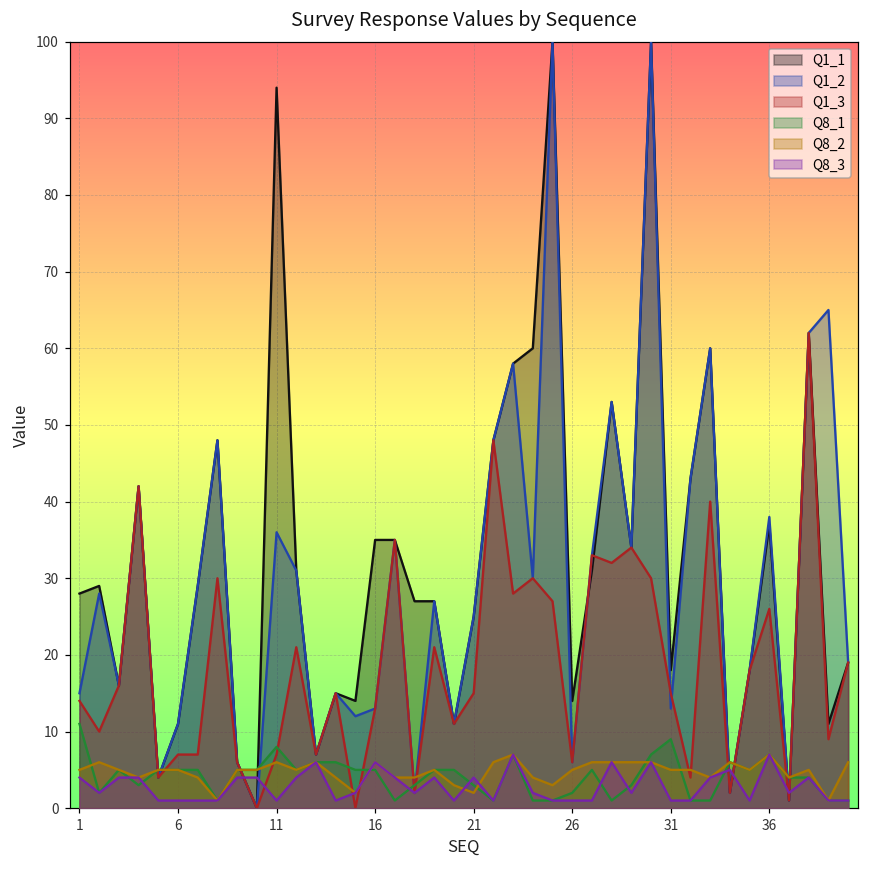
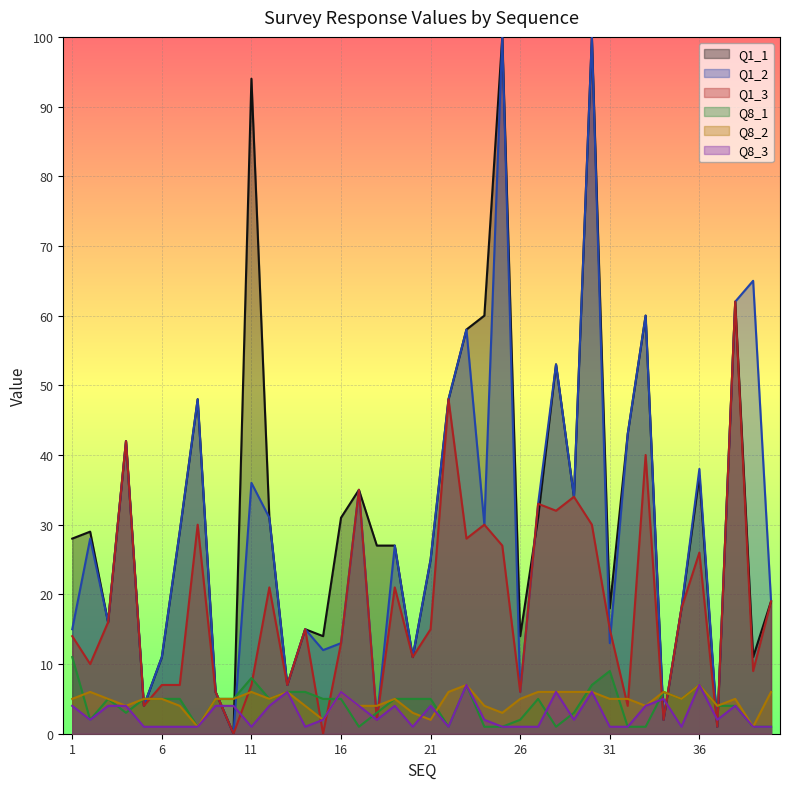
Q1_1, 16: 35 -> 31
Q8_1, 21: 3 -> 5
